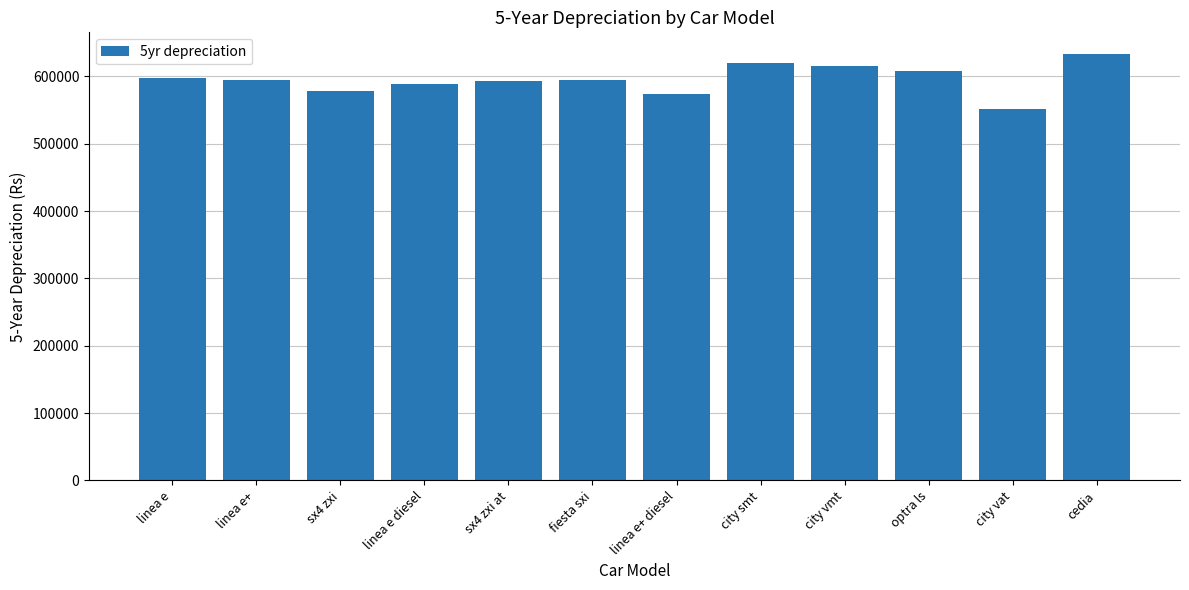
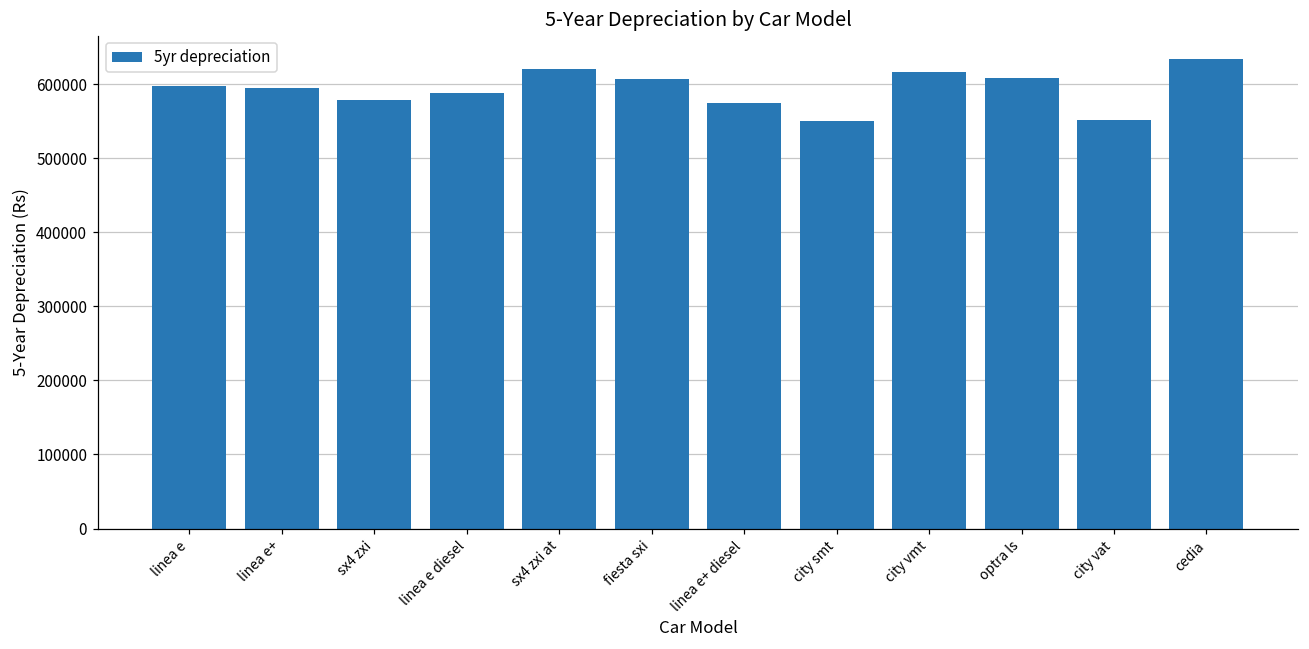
sx4 zxi at: 590000 -> 620000
fiesta sxi: 590000 -> 610000
city smt: 620000 -> 550000
